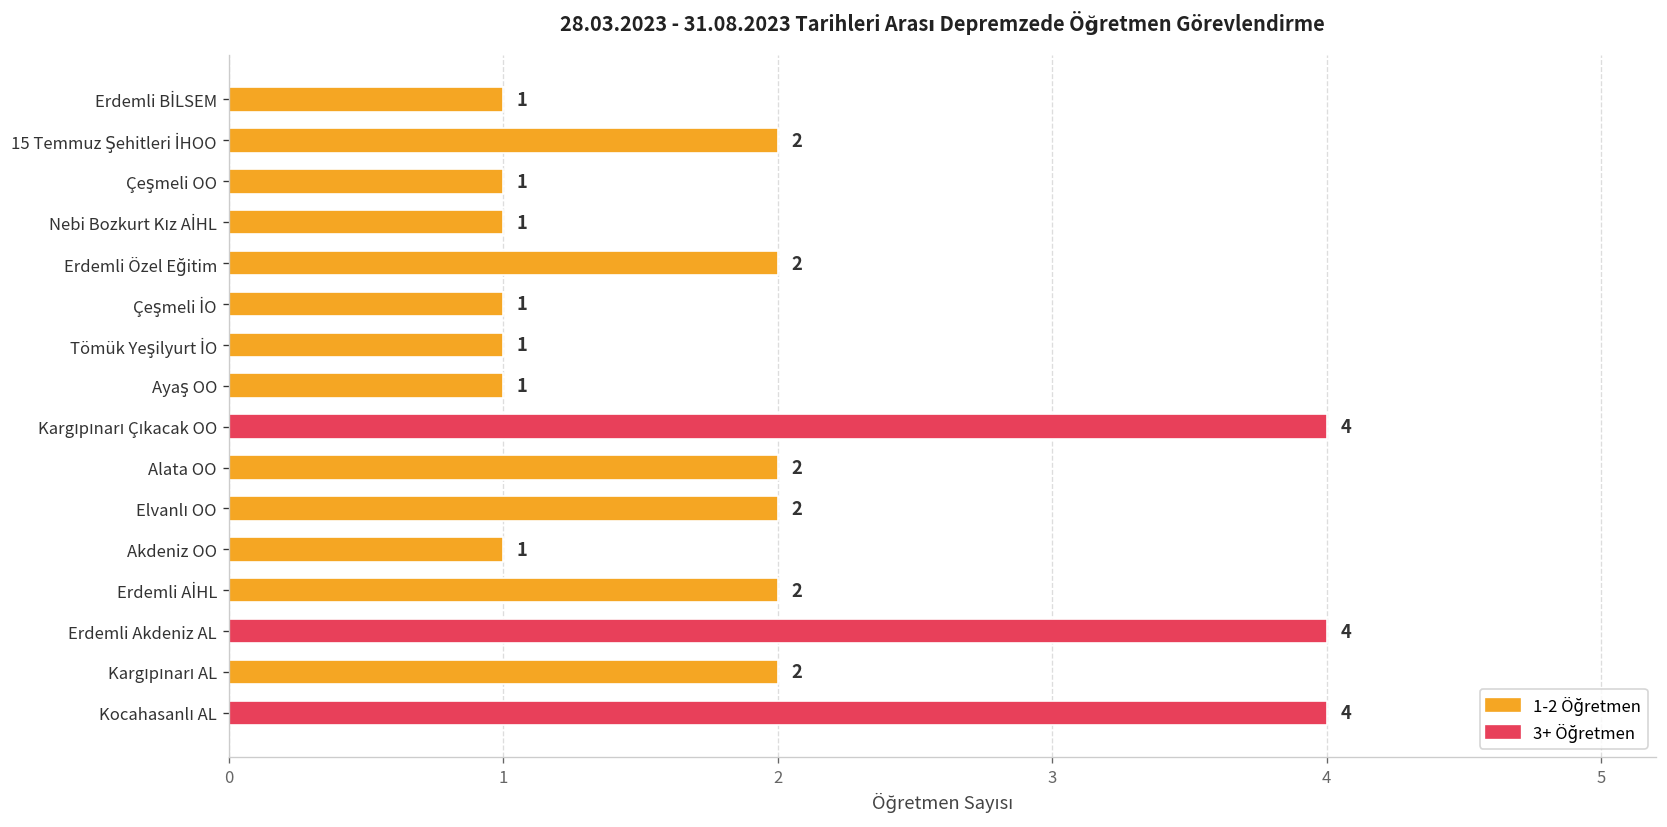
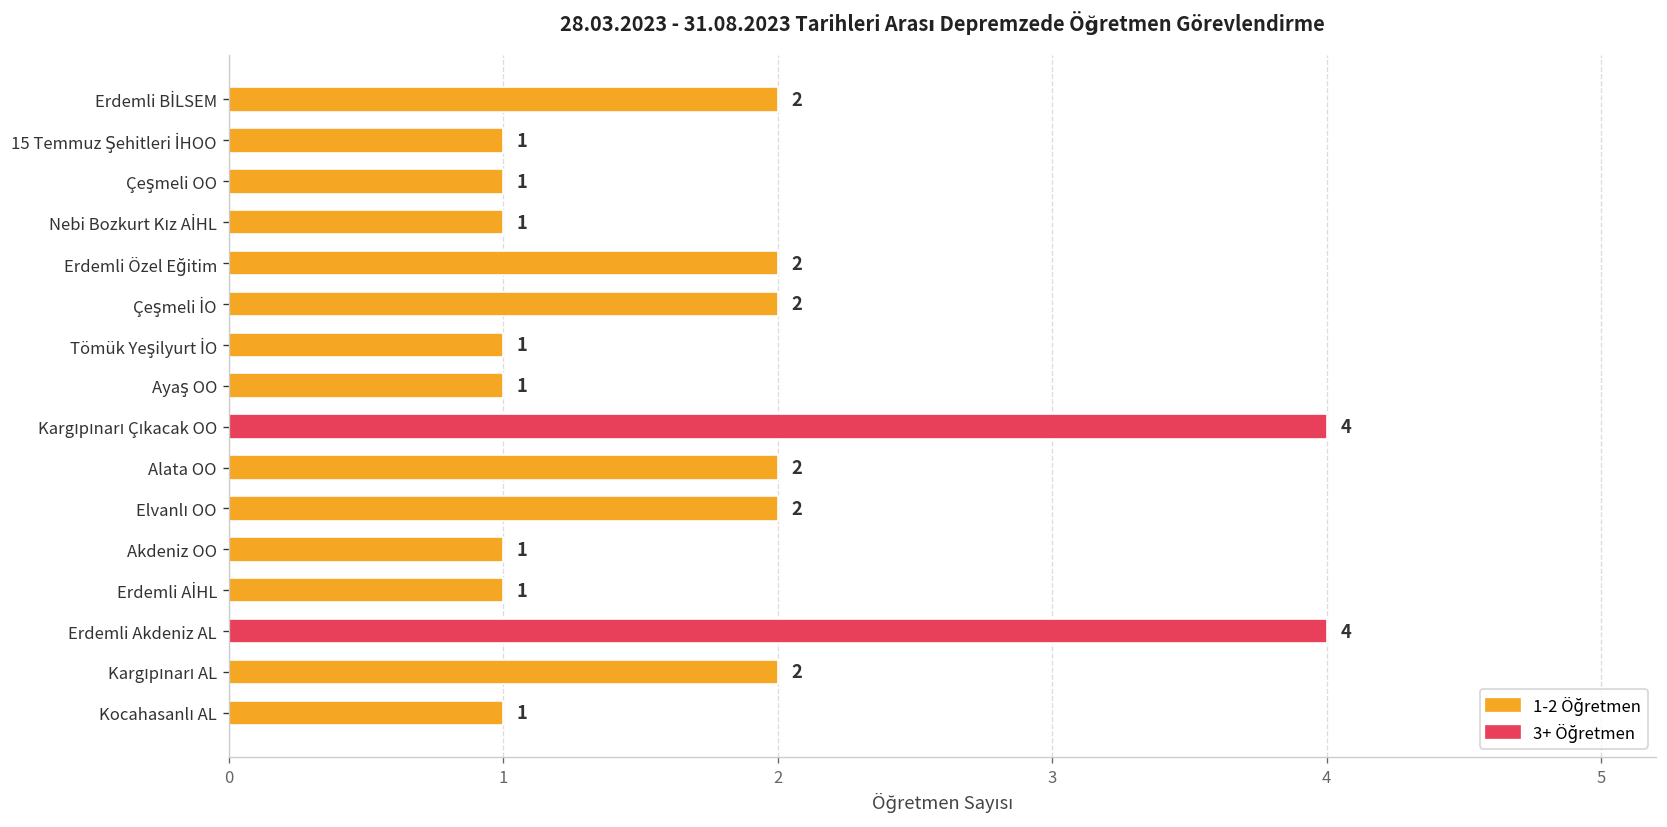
Erdemli BİLSEM: 1 -> 2
15 Temmuz Şehitleri İHOO: 2 -> 1
Çeşmeli İO: 1 -> 2
Erdemli AİHL: 2 -> 1
Kocahasanlı AL: 4 -> 1
